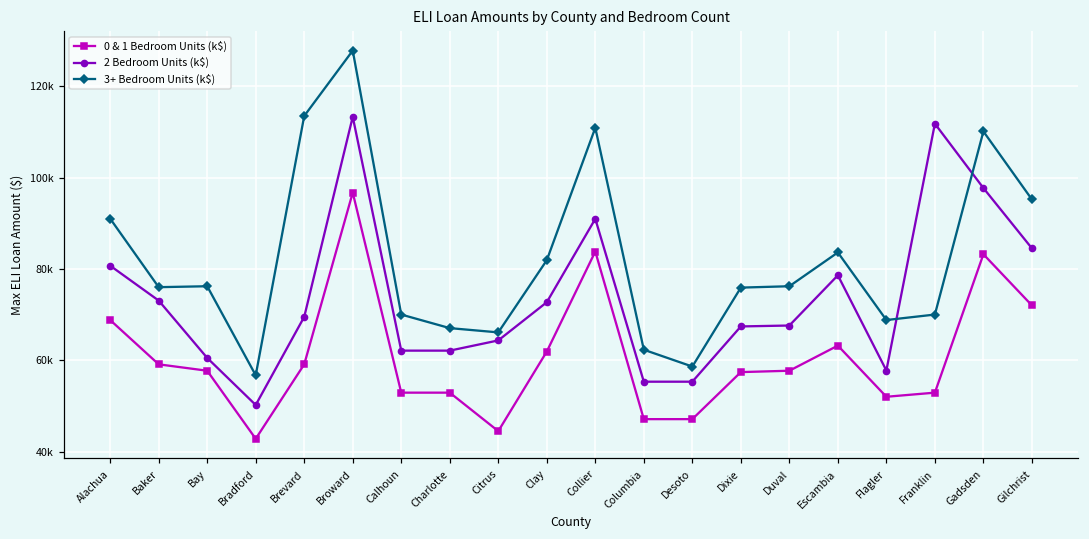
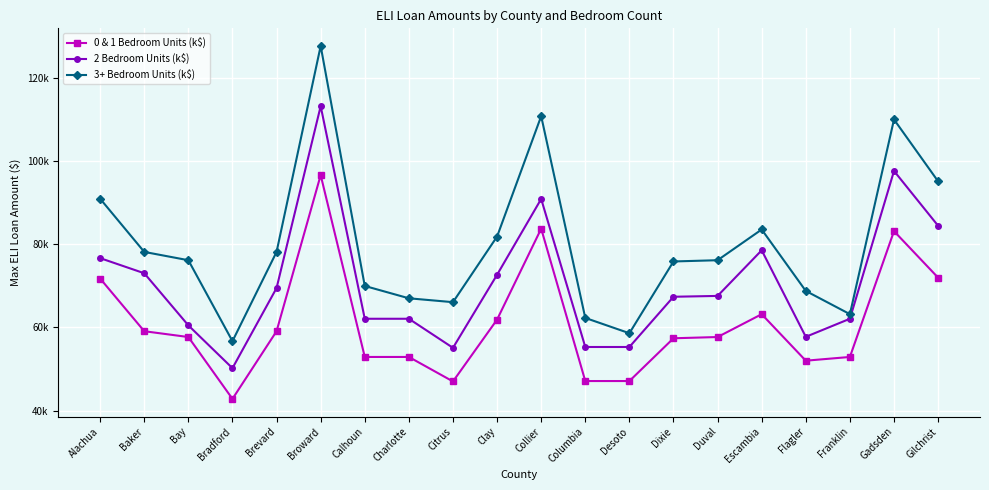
0 & 1 Bedroom Units (k$), Alachua: 69000 -> 72000
2 Bedroom Units (k$), Alachua: 81000 -> 77000
3+ Bedroom Units (k$), Baker: 76000 -> 78000
3+ Bedroom Units (k$), Brevard: 113000 -> 78000
0 & 1 Bedroom Units (k$), Citrus: 44000 -> 47000
2 Bedroom Units (k$), Citrus: 64000 -> 55000
2 Bedroom Units (k$), Franklin: 112000 -> 62000
3+ Bedroom Units (k$), Franklin: 70000 -> 63000
